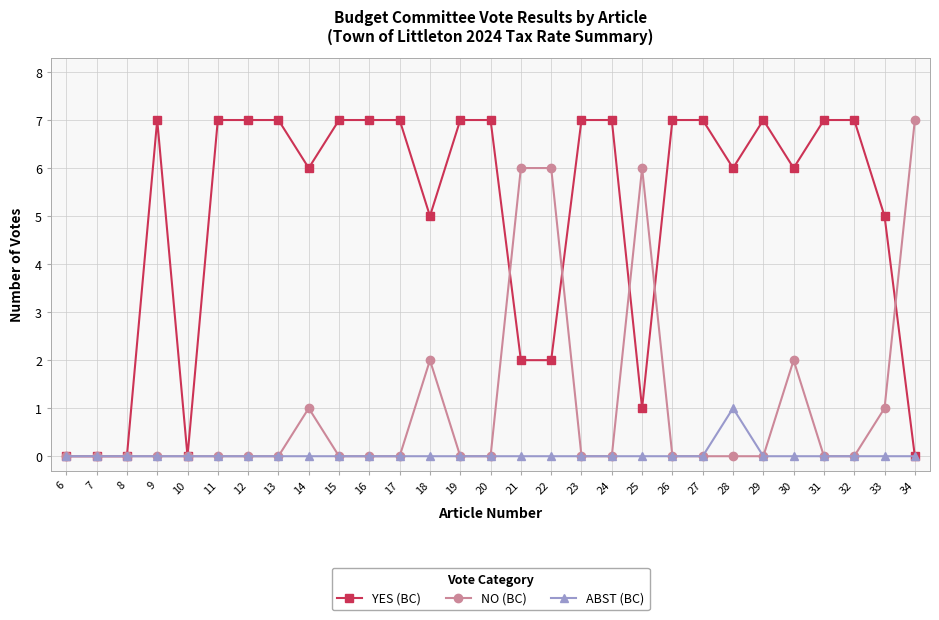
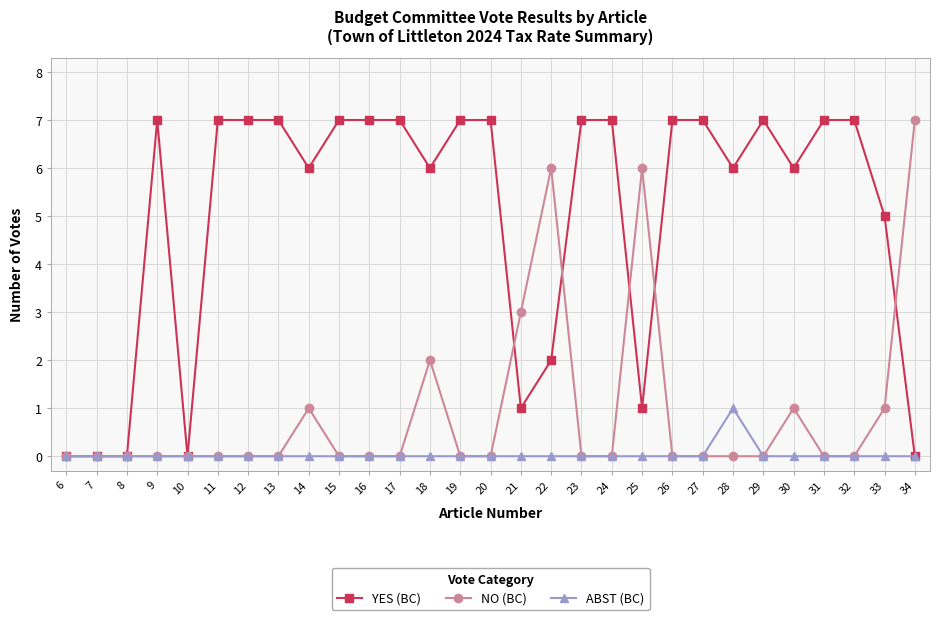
YES (BC), 18: 5 -> 6
YES (BC), 21: 2 -> 1
NO (BC), 21: 6 -> 3
NO (BC), 30: 2 -> 1
